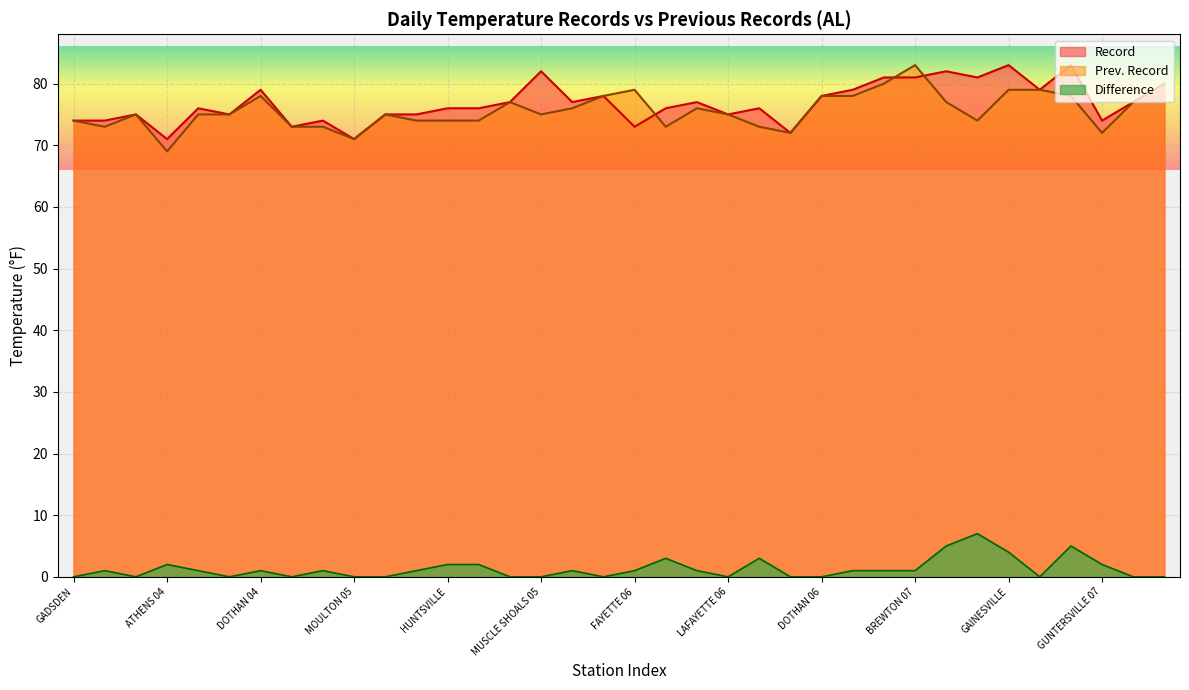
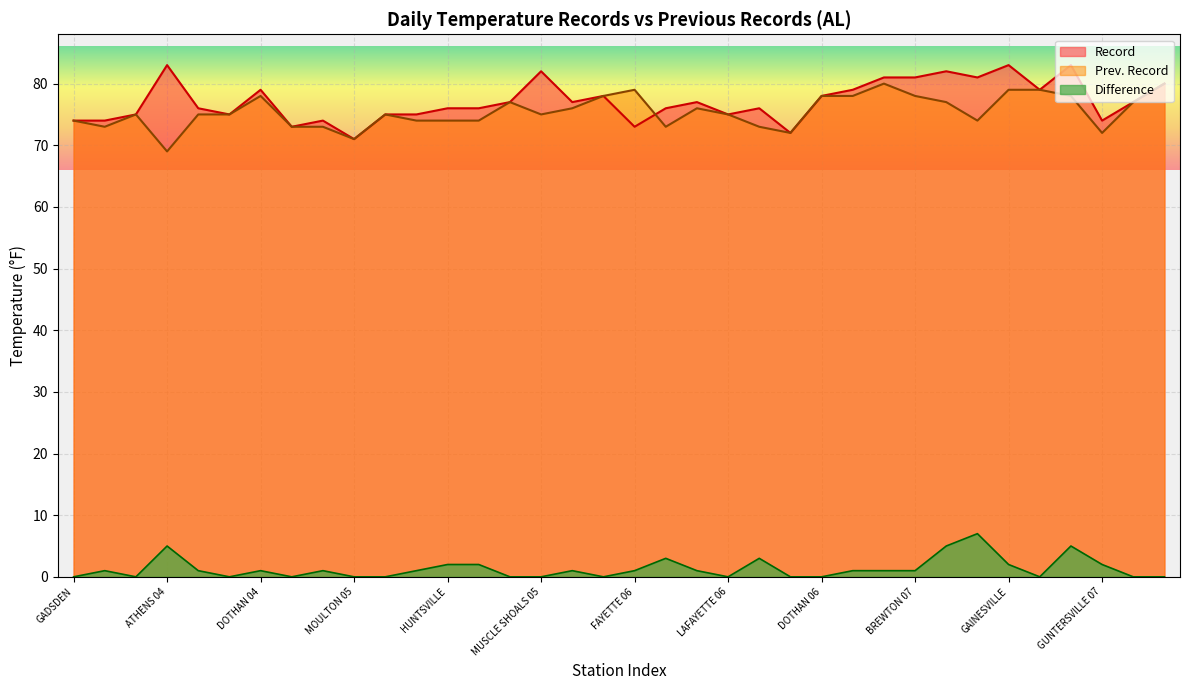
Record, ATHENS 04: 71 -> 83
Difference, ATHENS 04: 2 -> 5
Prev. Record, BREWTON 07: 83 -> 78
Difference, GAINESVILLE: 4 -> 2
